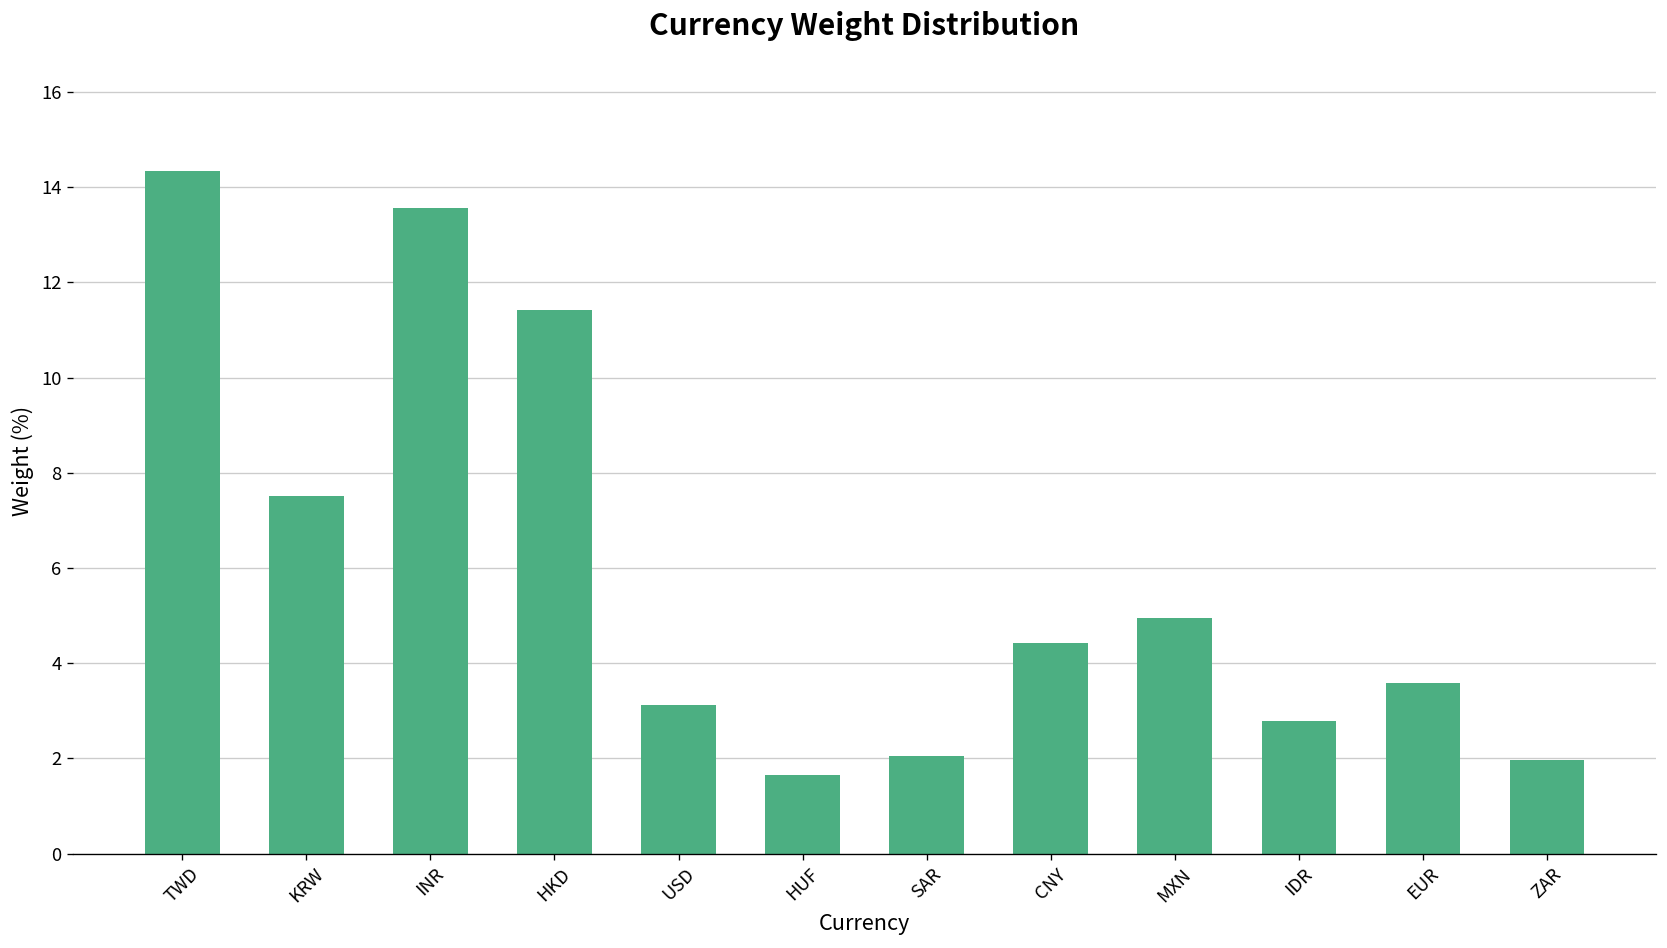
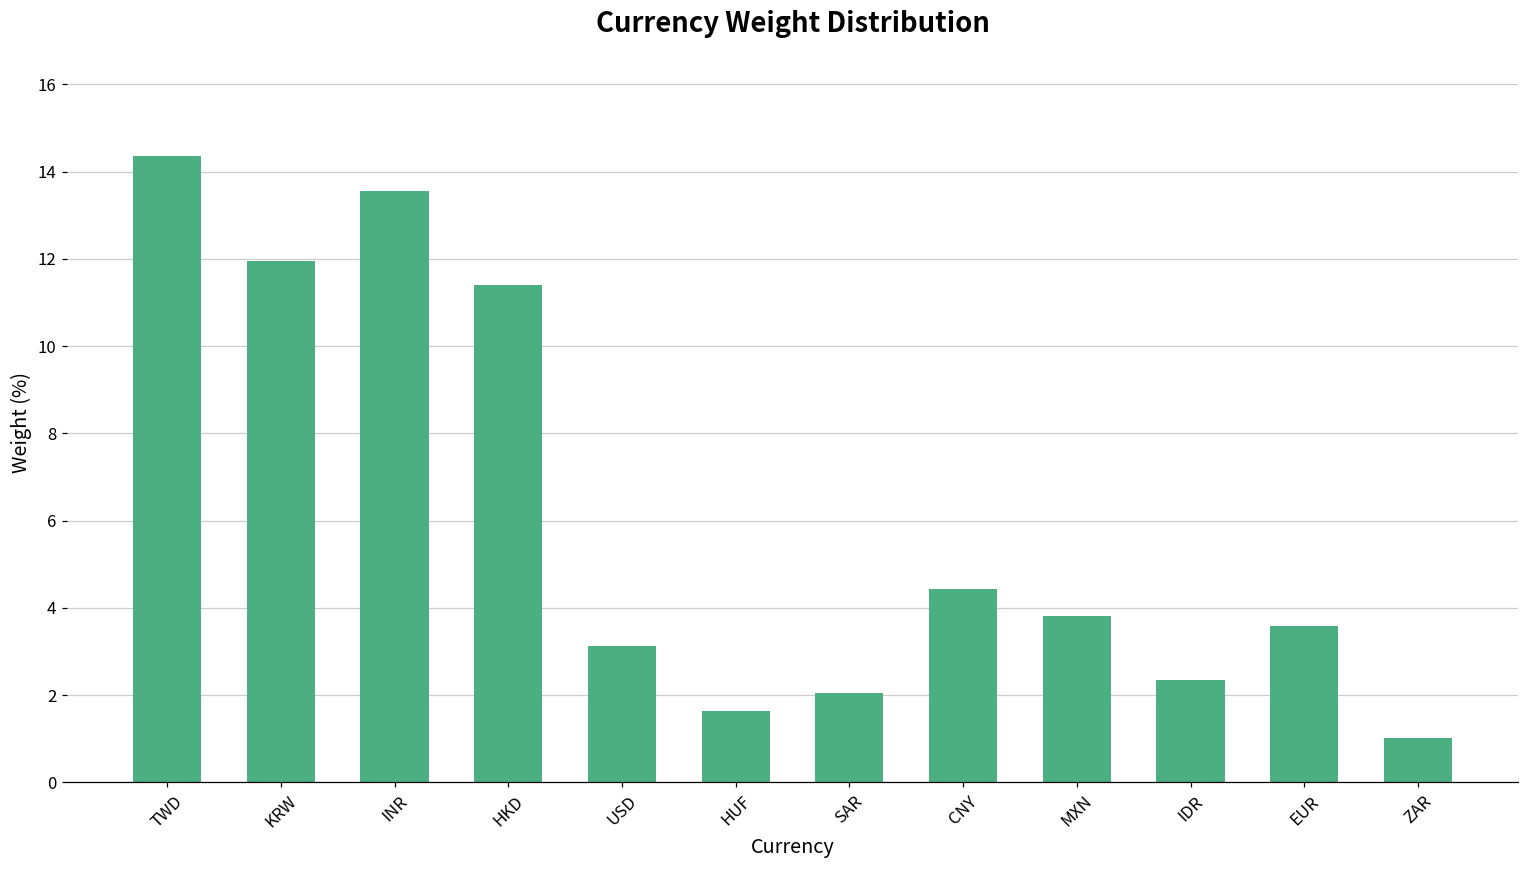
KRW: 7.5 -> 12.0
MXN: 5.0 -> 3.8
IDR: 2.8 -> 2.4
ZAR: 2.0 -> 1.0
